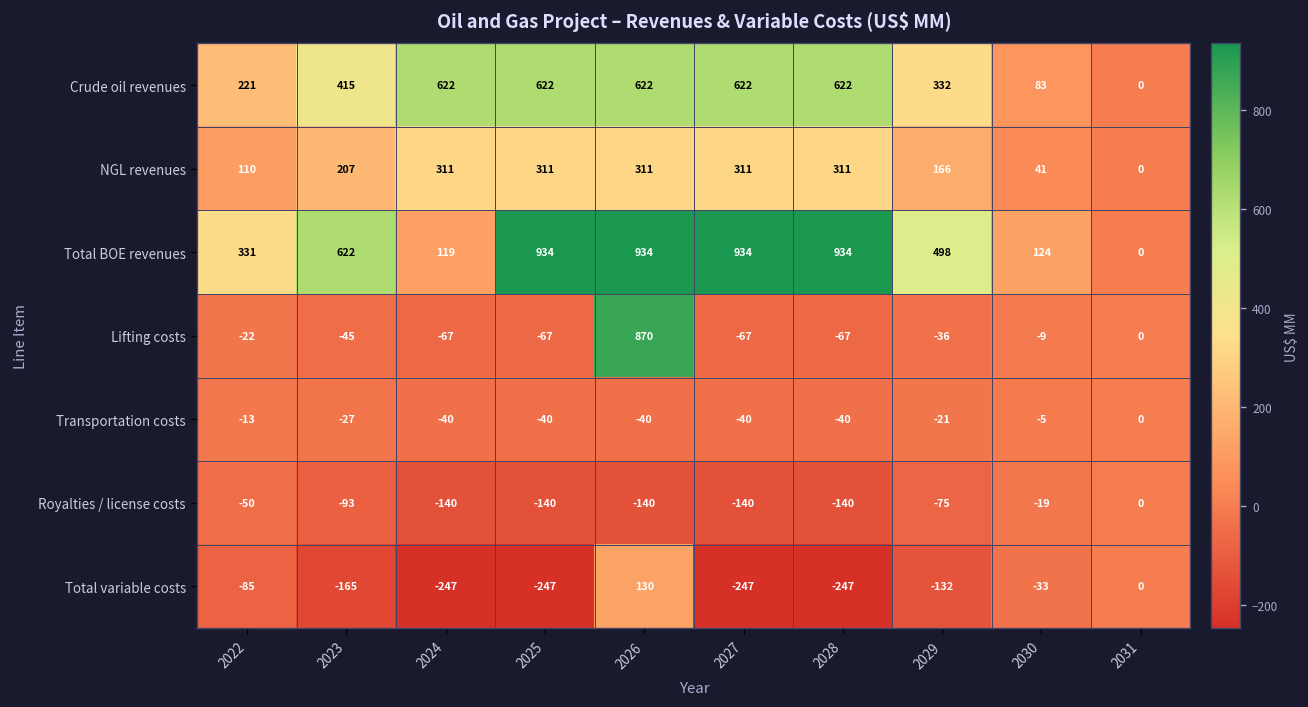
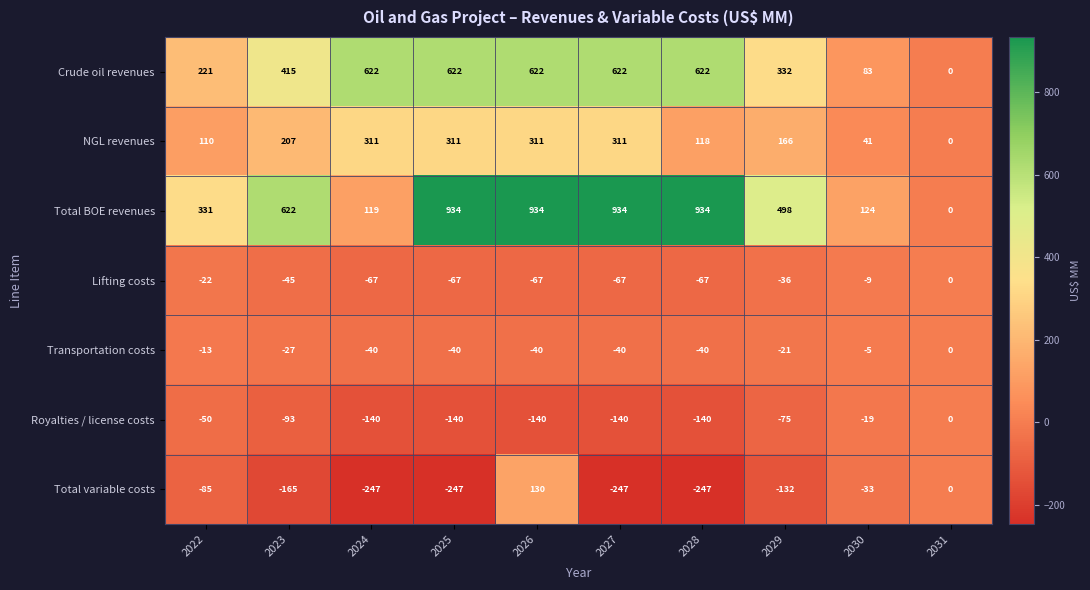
NGL revenues, 2028: 311 -> 118
Lifting costs, 2026: 870 -> -67
